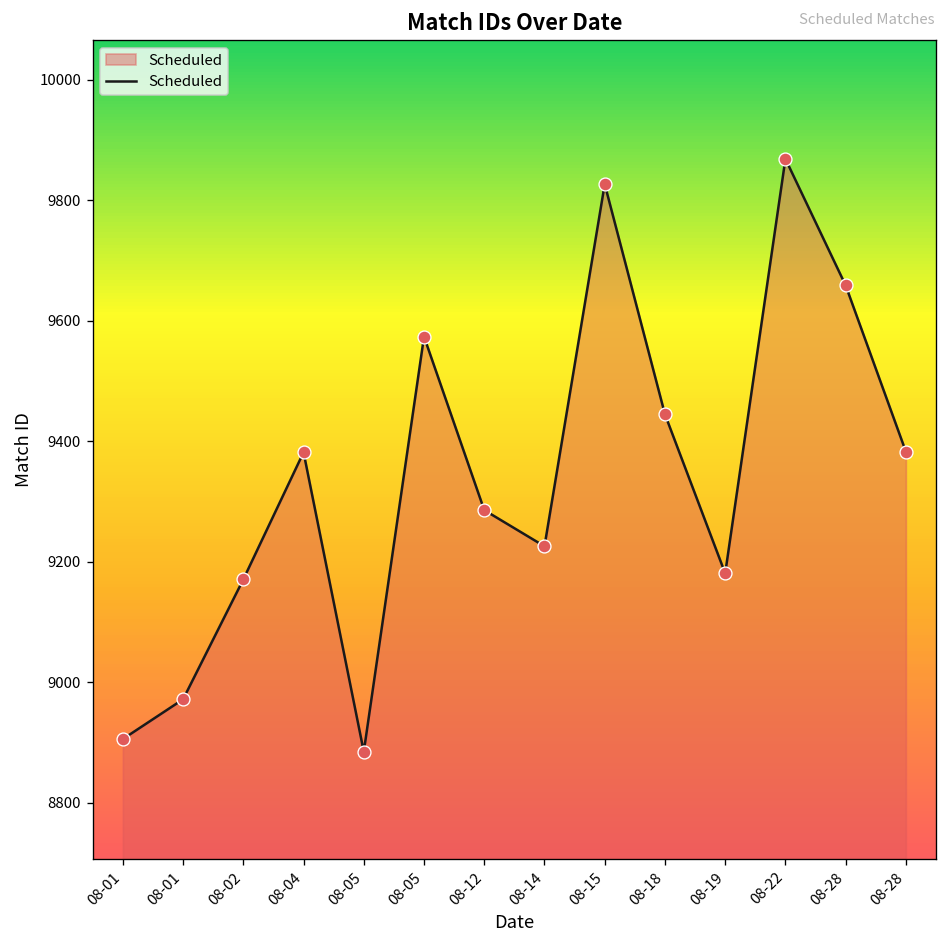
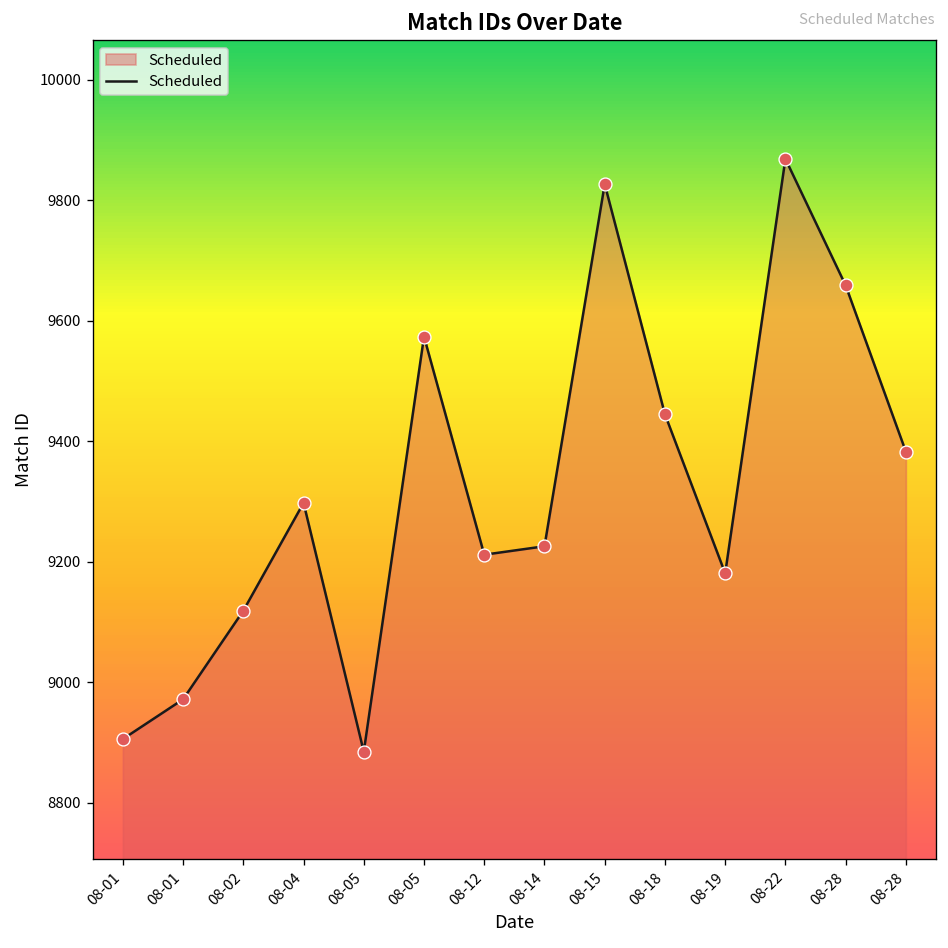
08-02: 9170 -> 9120
08-04: 9380 -> 9300
08-12: 9290 -> 9210
